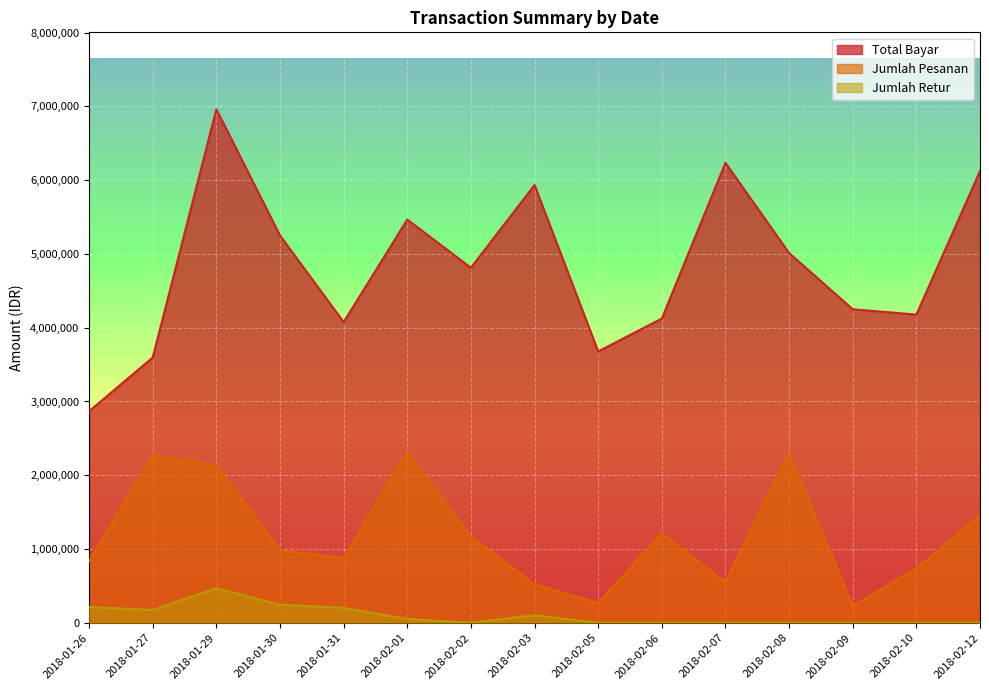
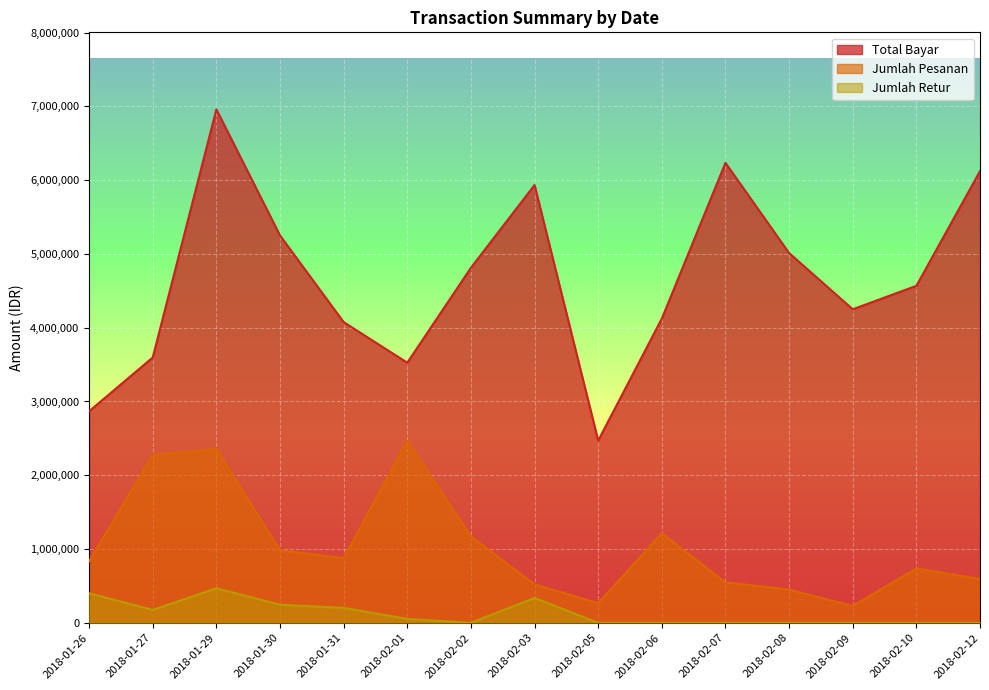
Jumlah Retur, 2018-01-26: 200,000 -> 400,000
Jumlah Pesanan, 2018-01-29: 2,100,000 -> 2,400,000
Total Bayar, 2018-02-01: 5,500,000 -> 3,500,000
Jumlah Pesanan, 2018-02-01: 2,300,000 -> 2,500,000
Jumlah Retur, 2018-02-03: 100,000 -> 300,000
Total Bayar, 2018-02-05: 3,700,000 -> 2,500,000
Jumlah Pesanan, 2018-02-08: 2,300,000 -> 500,000
Total Bayar, 2018-02-10: 4,200,000 -> 4,600,000
Jumlah Pesanan, 2018-02-12: 1,500,000 -> 600,000
